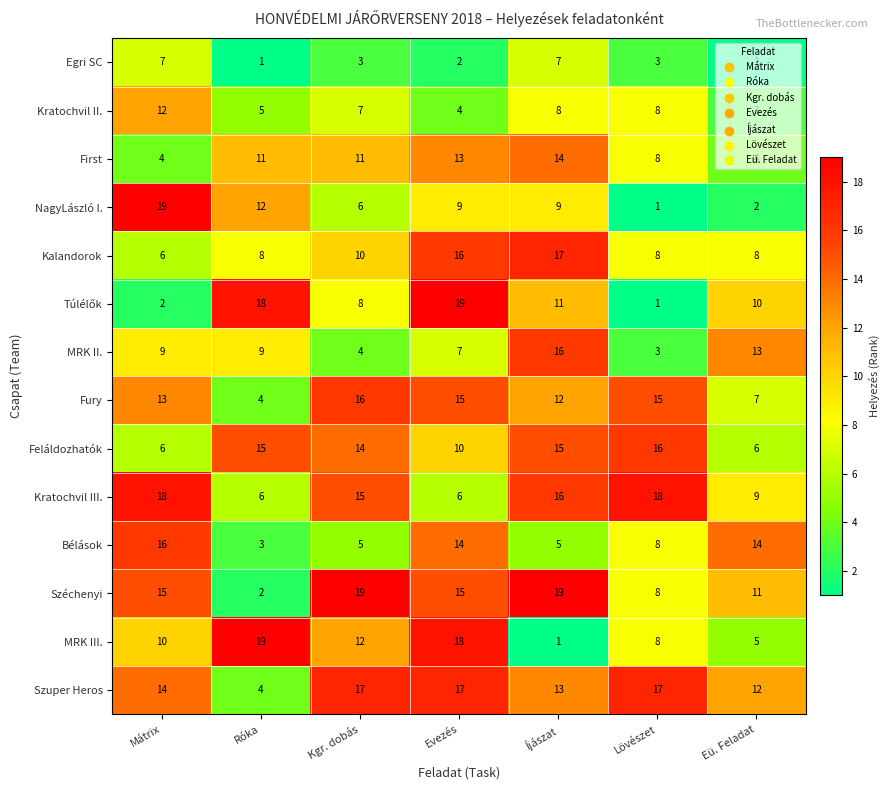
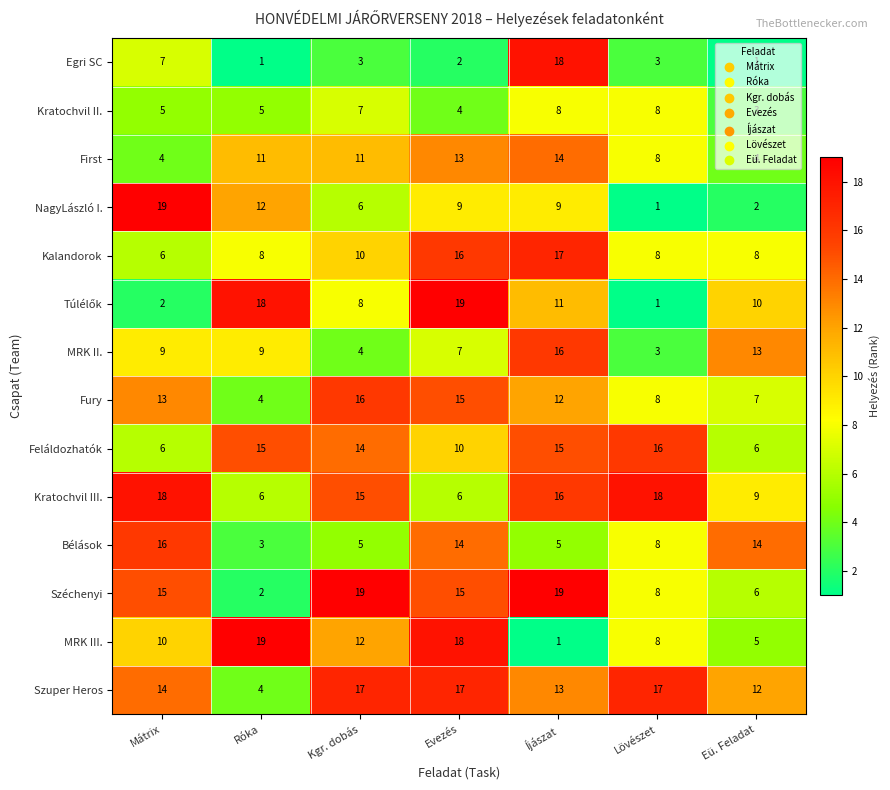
Egri SC, Íjászat: 7 -> 18
Kratochvil II., Mátrix: 12 -> 5
Fury, Lövészet: 15 -> 8
Széchenyi, Eü. Feladat: 11 -> 6
